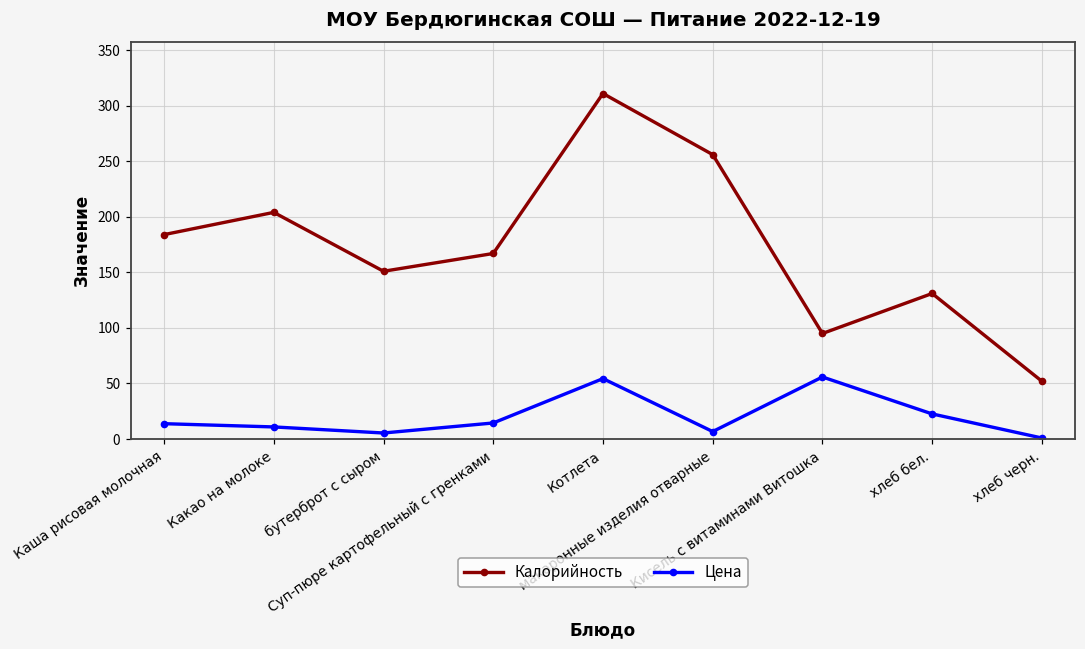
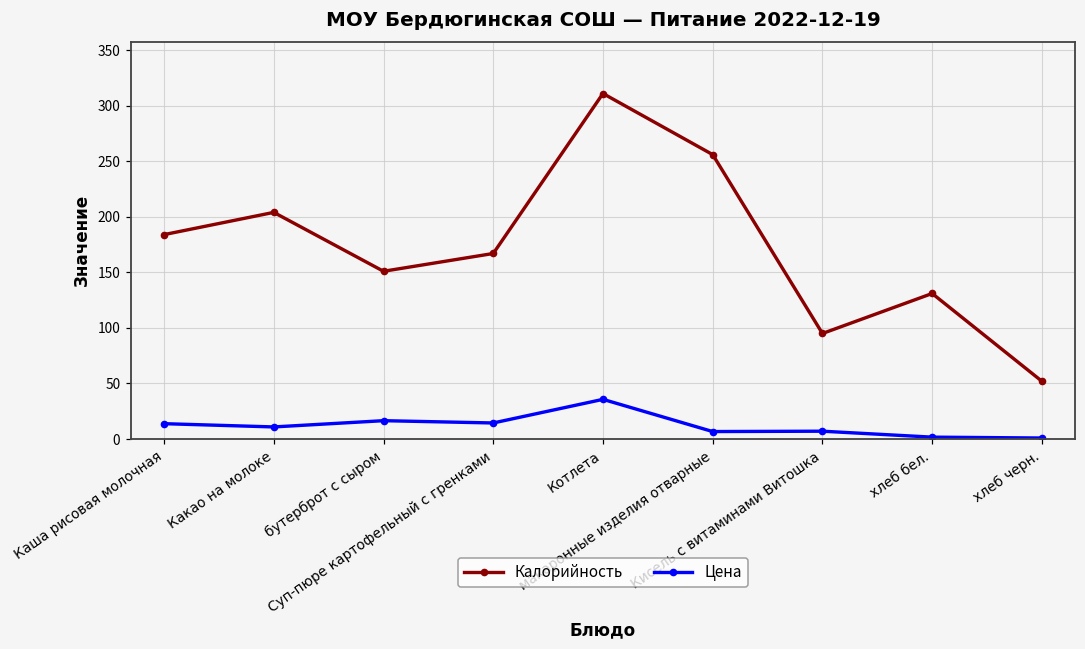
Цена, бутерброт с сыром: 5 -> 17
Цена, Котлета: 54 -> 36
Цена, Кисель с витаминами Витошка: 56 -> 7
Цена, хлеб бел.: 23 -> 2
